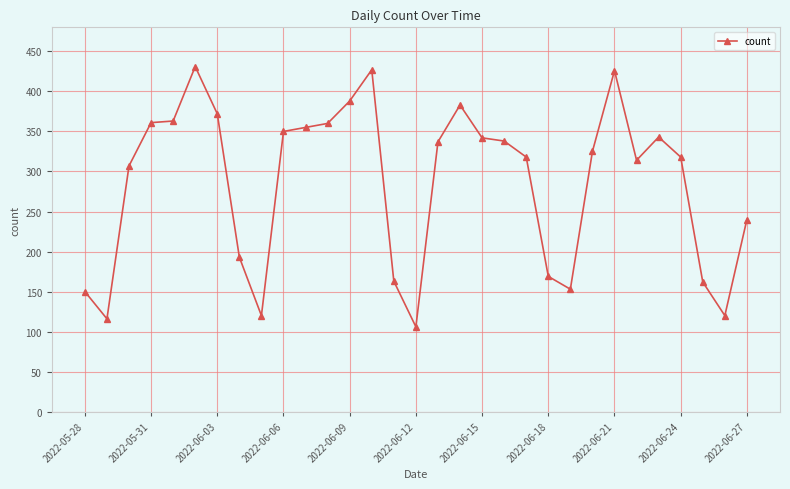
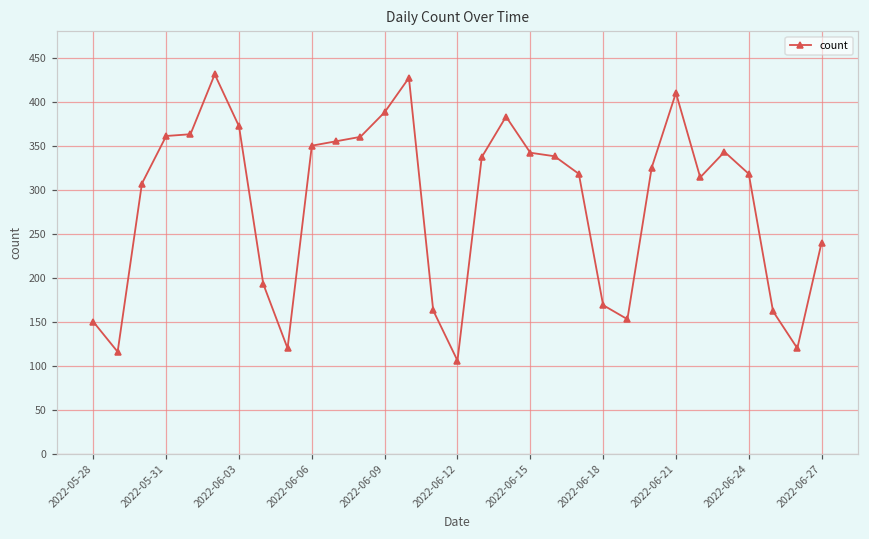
2022-06-21: 430 -> 410
